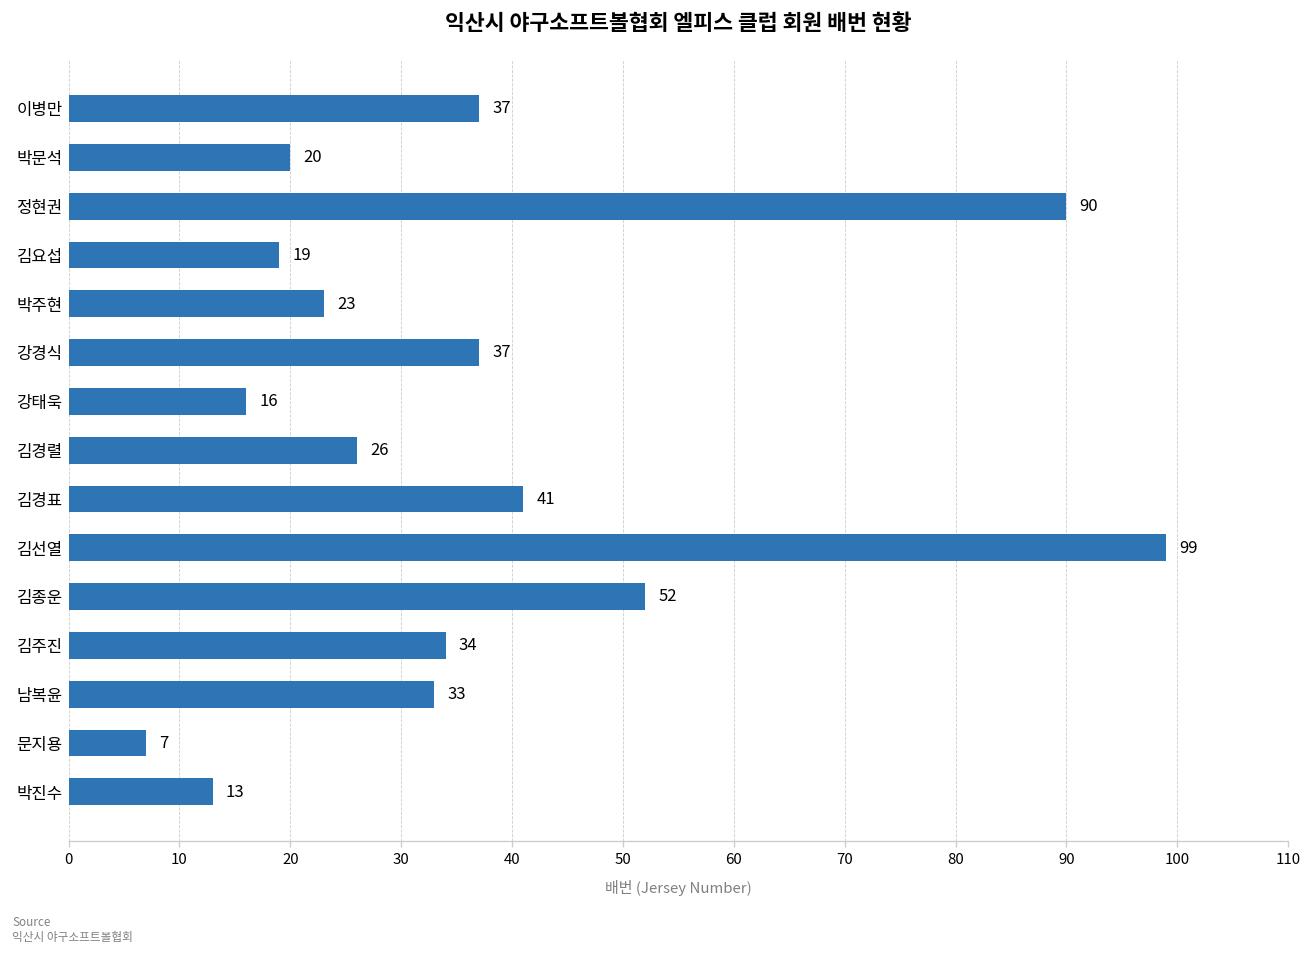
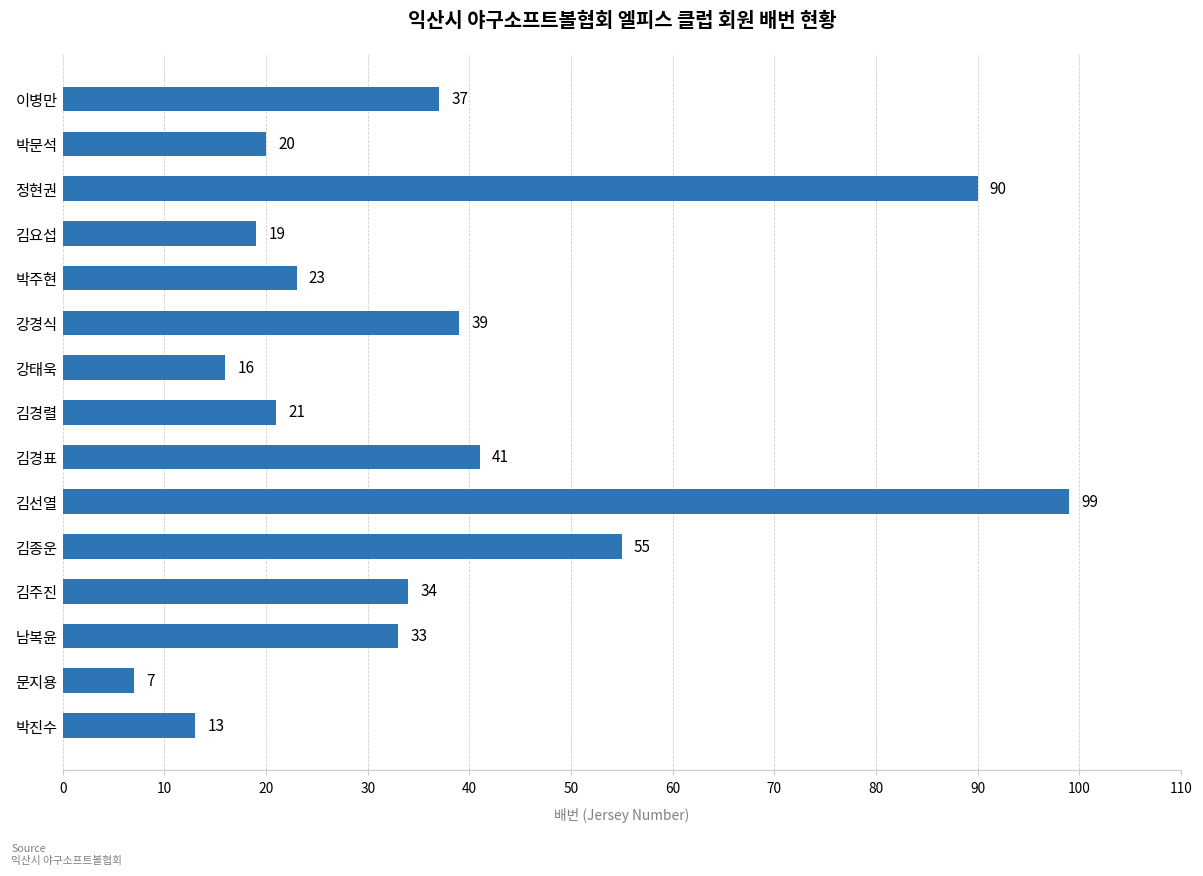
강경식: 37 -> 39
김경렬: 26 -> 21
김종운: 52 -> 55
